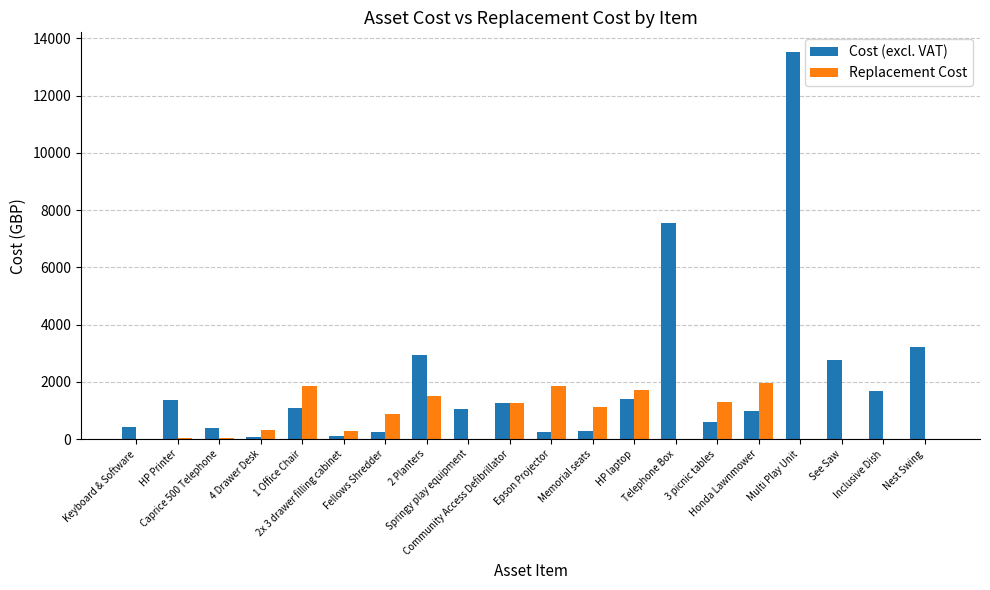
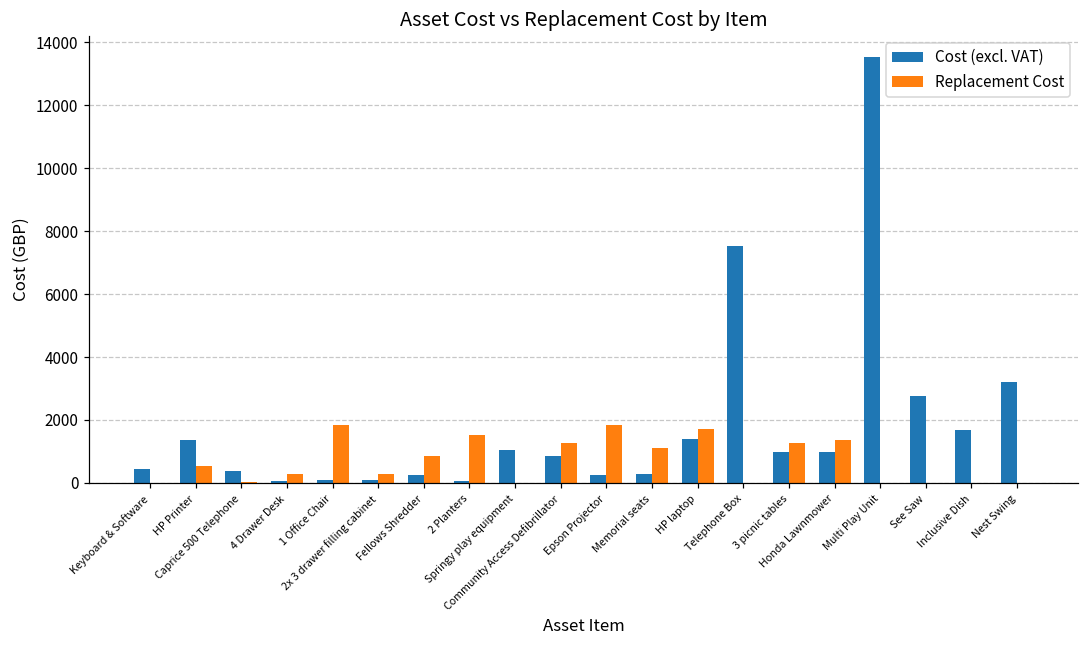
Replacement Cost, HP Printer: 100 -> 600
Cost (excl. VAT), 1 Office Chair: 1100 -> 100
Cost (excl. VAT), 2 Planters: 2900 -> 100
Cost (excl. VAT), Community Access Defibrillator: 1300 -> 800
Cost (excl. VAT), 3 picnic tables: 600 -> 1000
Replacement Cost, Honda Lawnmower: 2000 -> 1400
